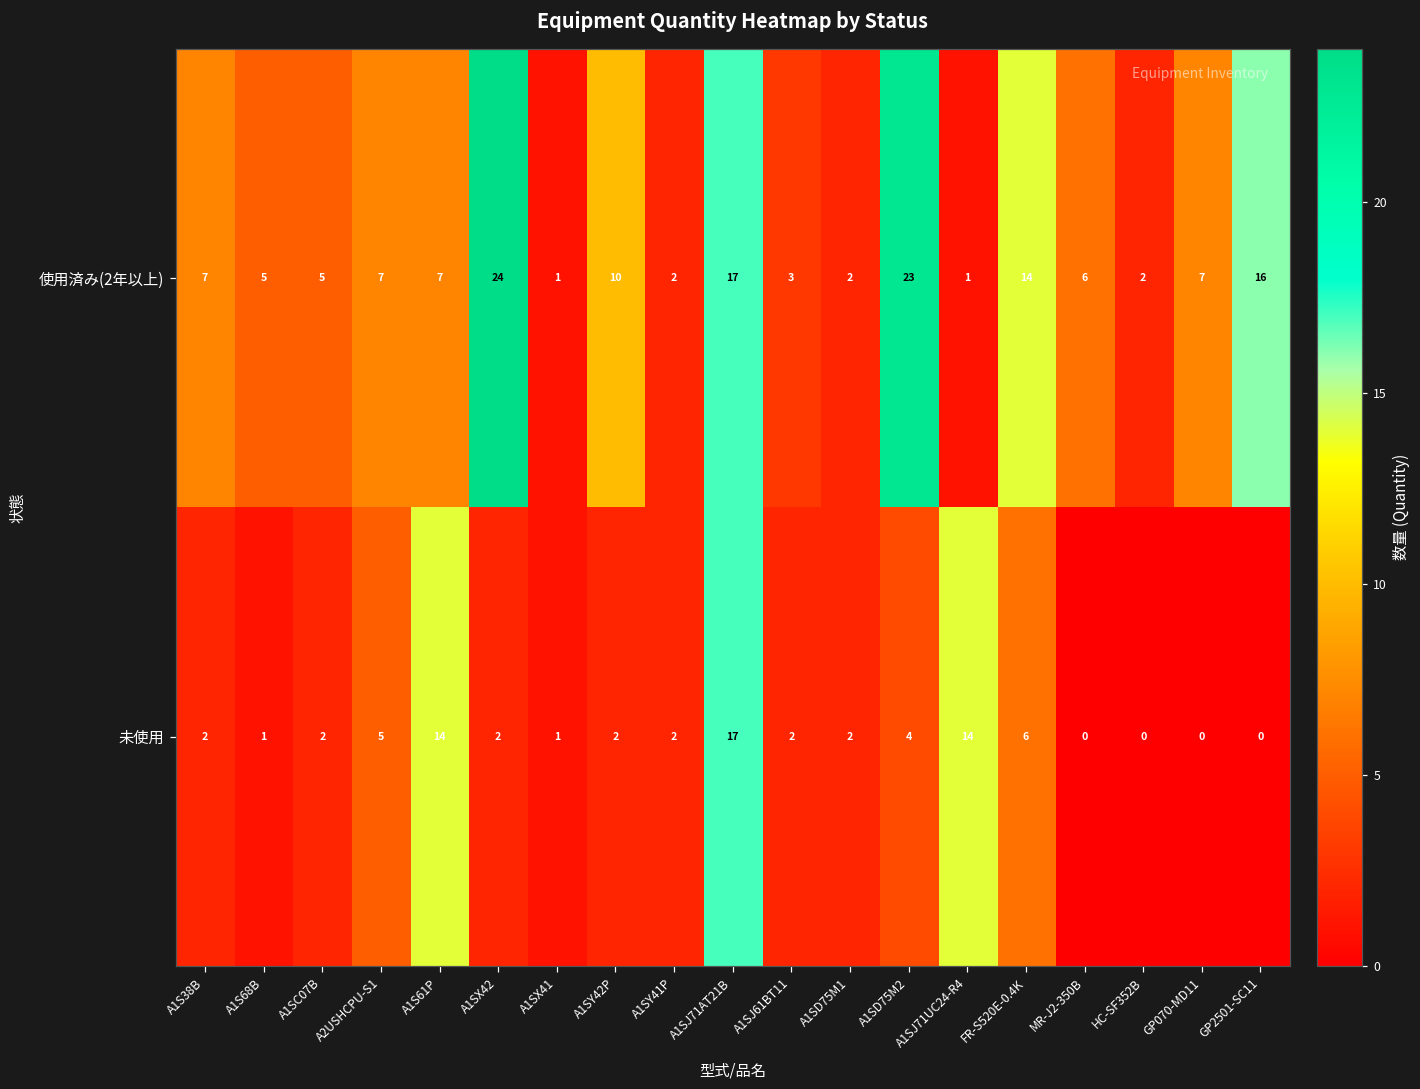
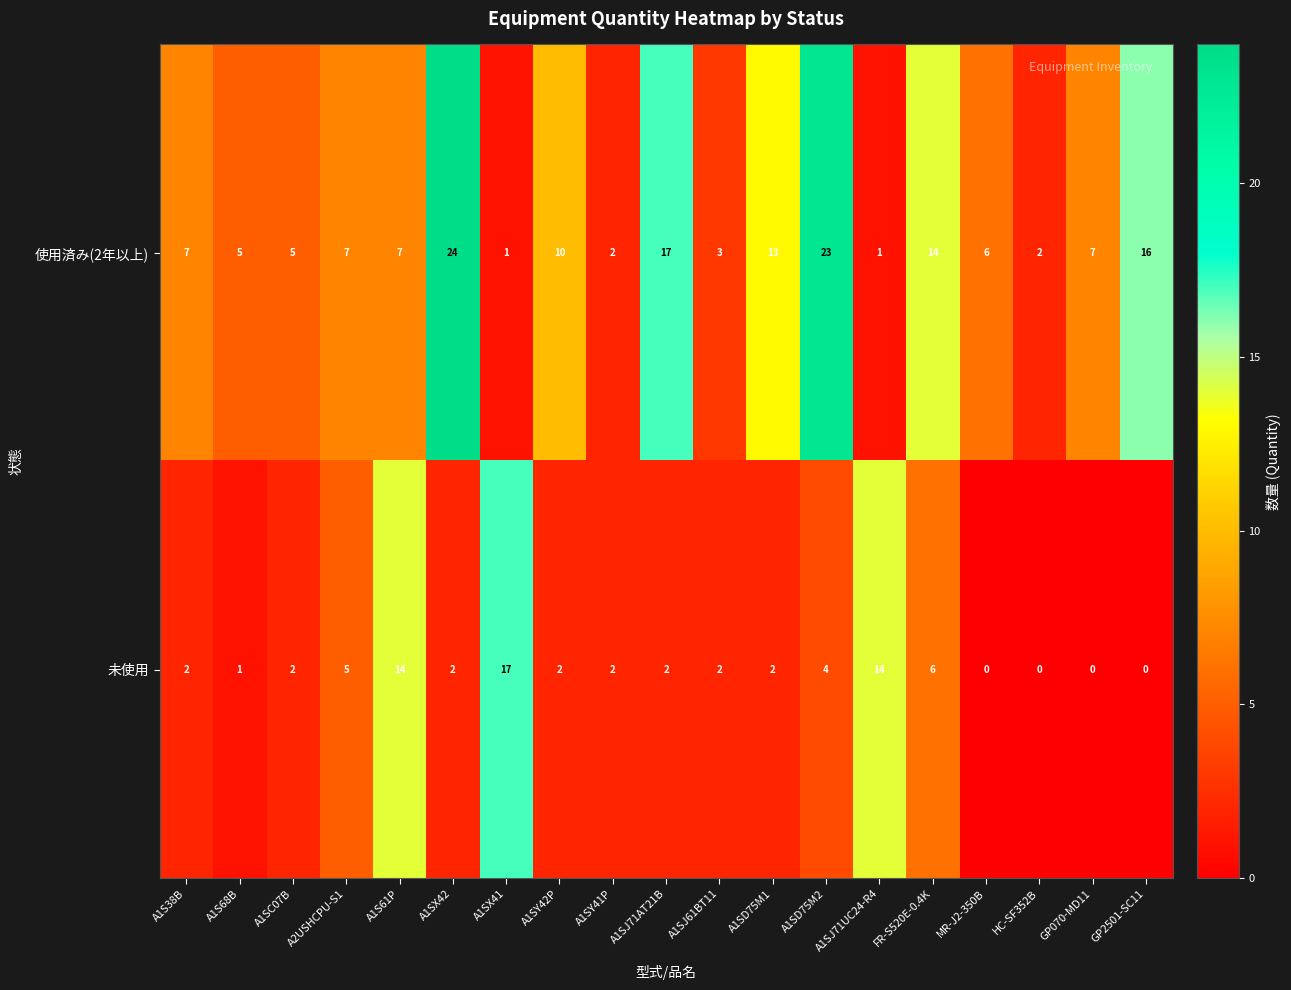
使用済み(2年以上), A1SD75M1: 2 -> 13
未使用, A1SX41: 1 -> 17
未使用, A1SJ71AT21B: 17 -> 2
